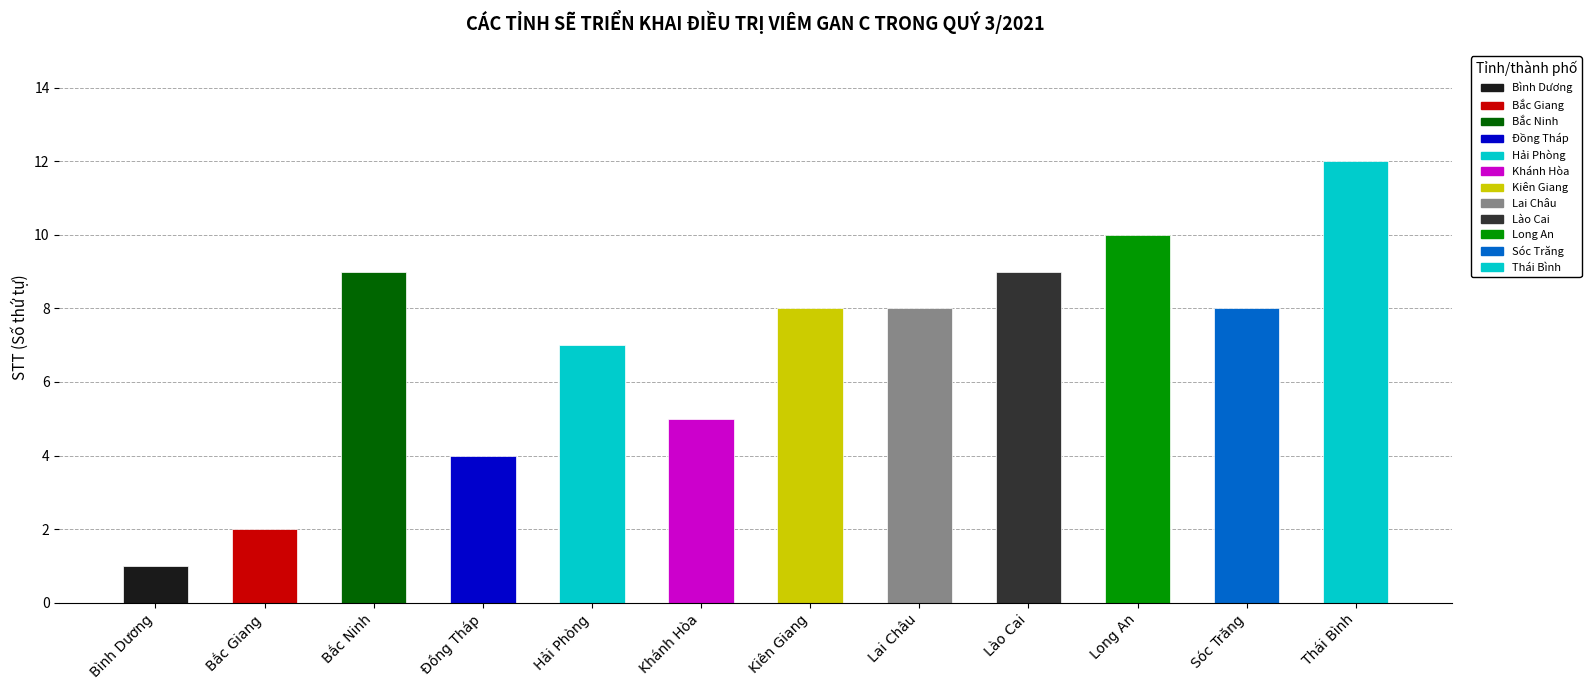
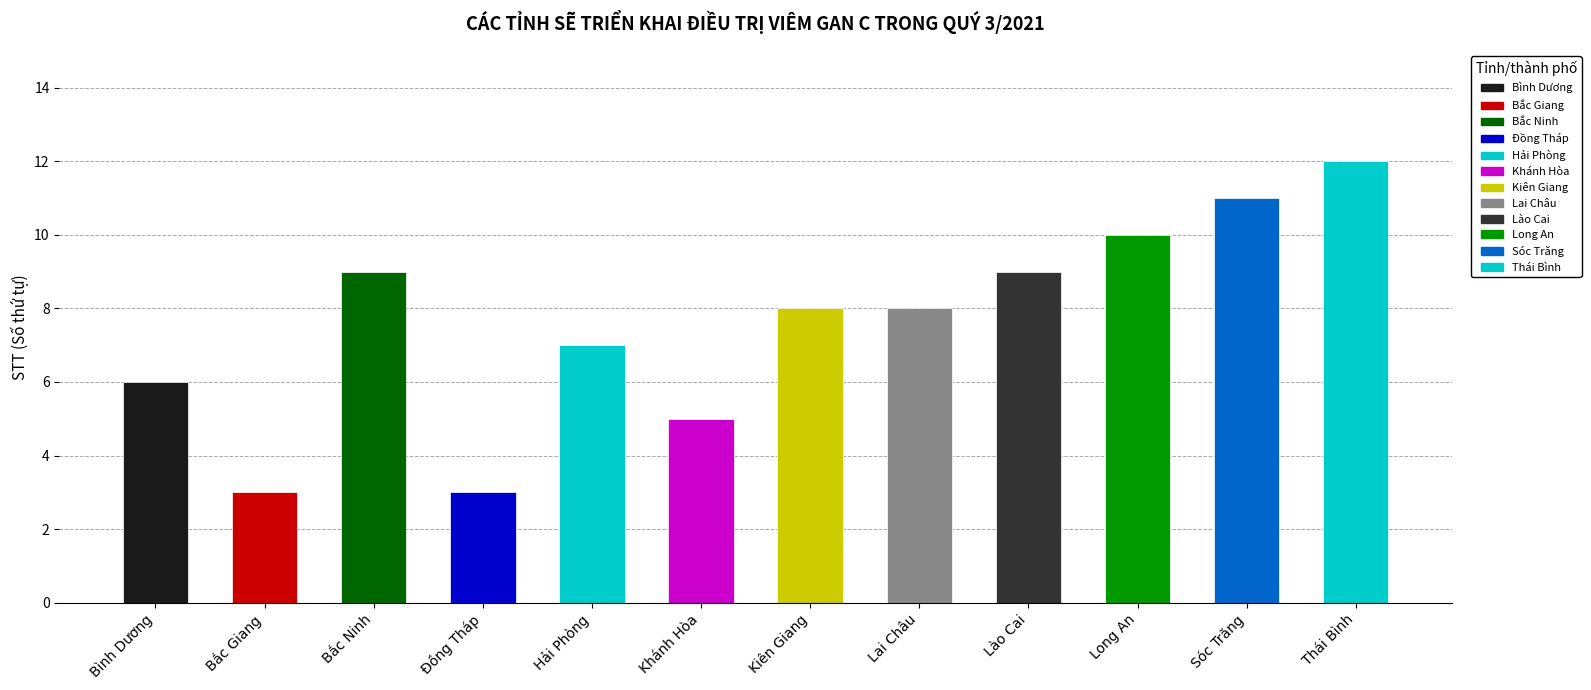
Bình Dương: 1 -> 6
Bắc Giang: 2 -> 3
Đồng Tháp: 4 -> 3
Sóc Trăng: 8 -> 11
